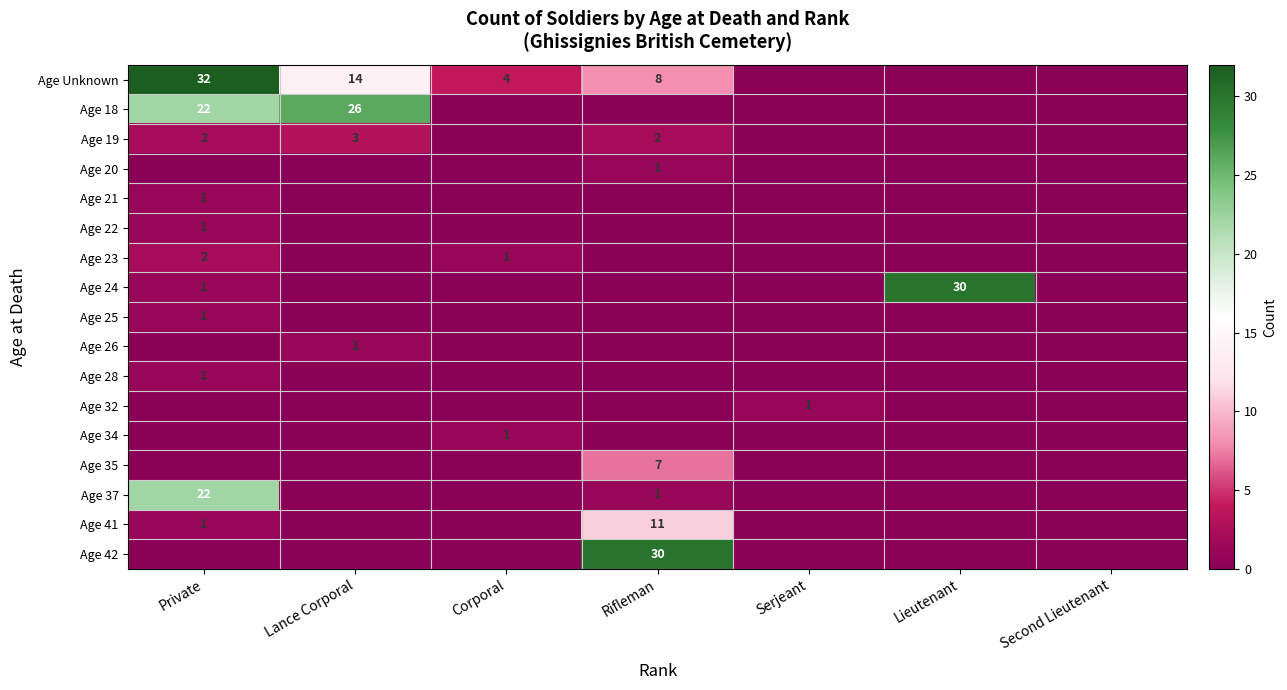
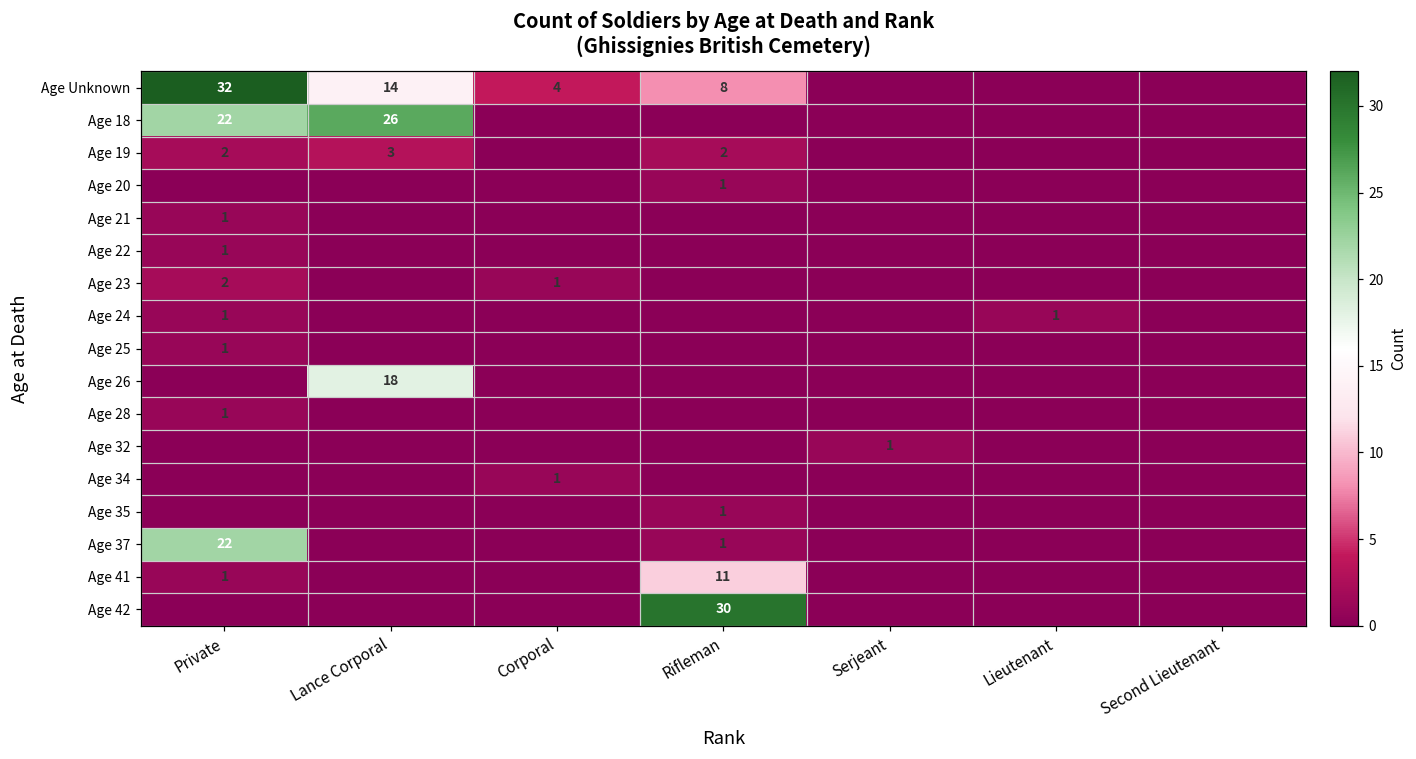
Age 24, Lieutenant: 30 -> 1
Age 26, Lance Corporal: 1 -> 18
Age 35, Rifleman: 7 -> 1
